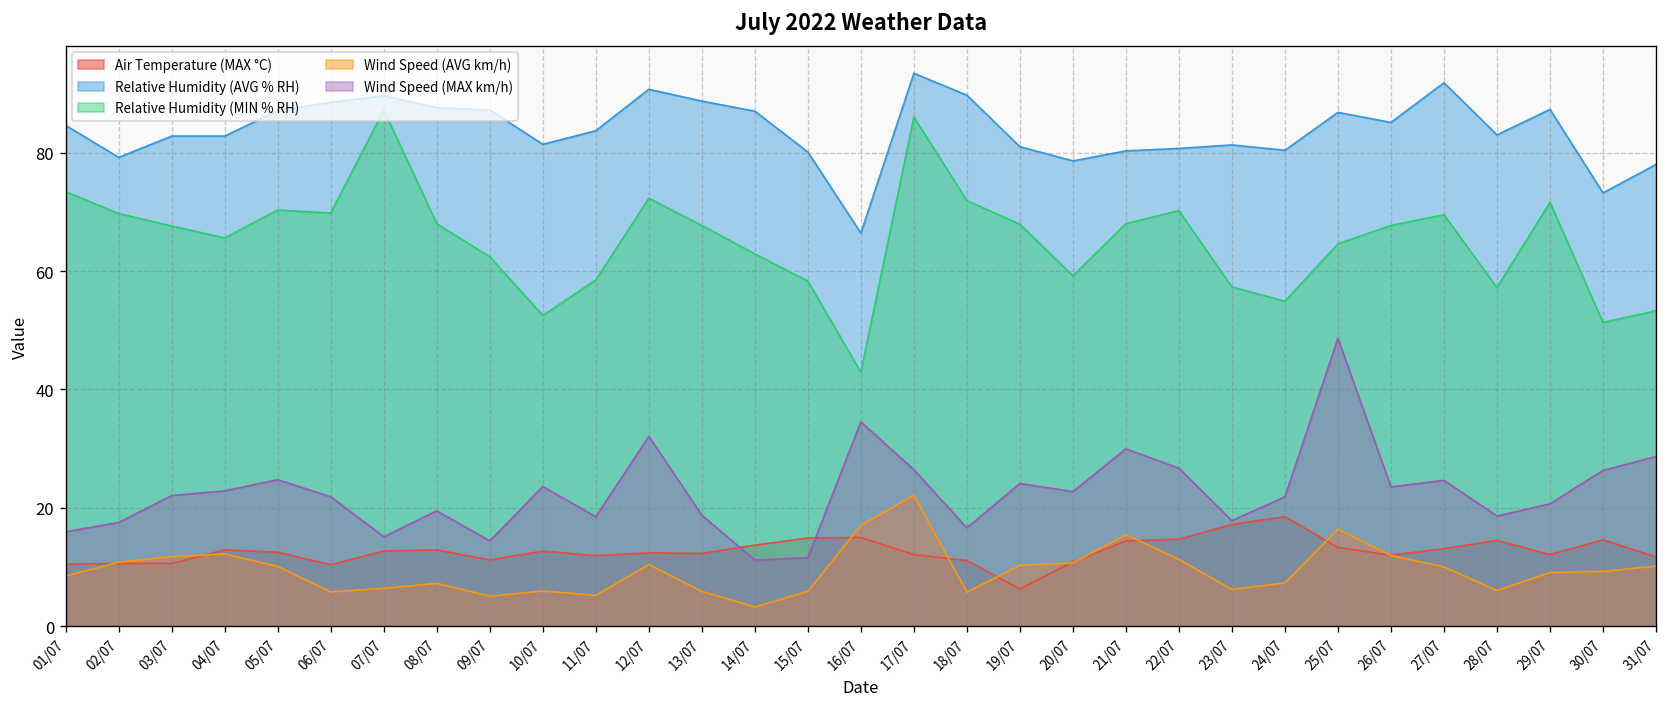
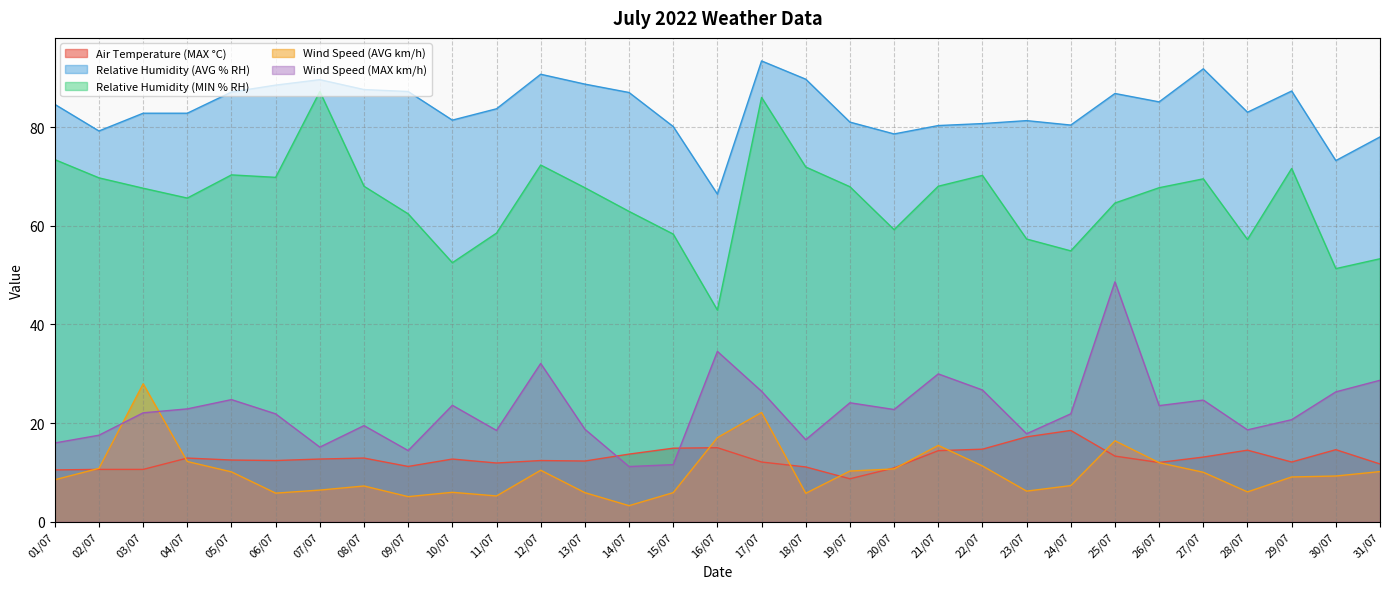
Wind Speed (AVG km/h), 03/07: 12 -> 28
Air Temperature (MAX °C), 06/07: 10 -> 12
Air Temperature (MAX °C), 19/07: 6 -> 9
